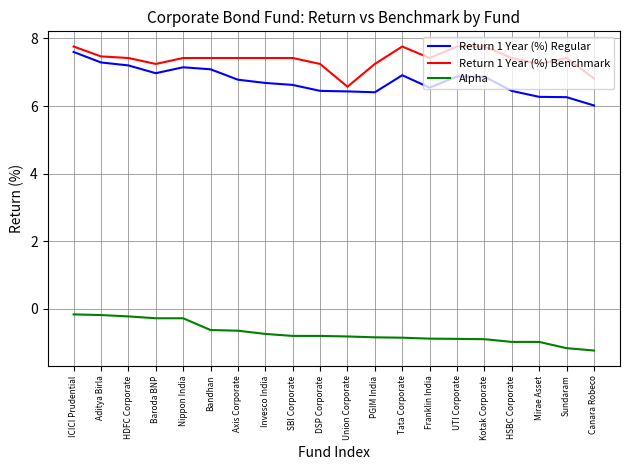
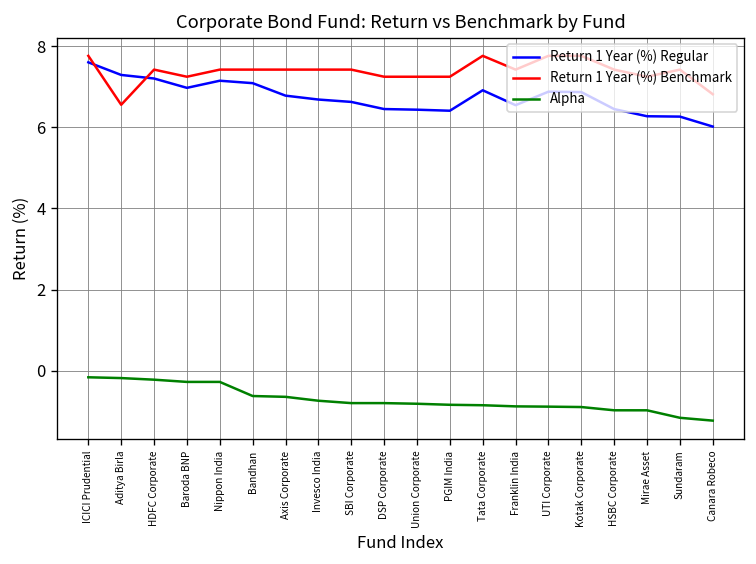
Return 1 Year (%) Benchmark, Aditya Birla: 7.5 -> 6.6
Return 1 Year (%) Benchmark, Union Corporate: 6.6 -> 7.2
